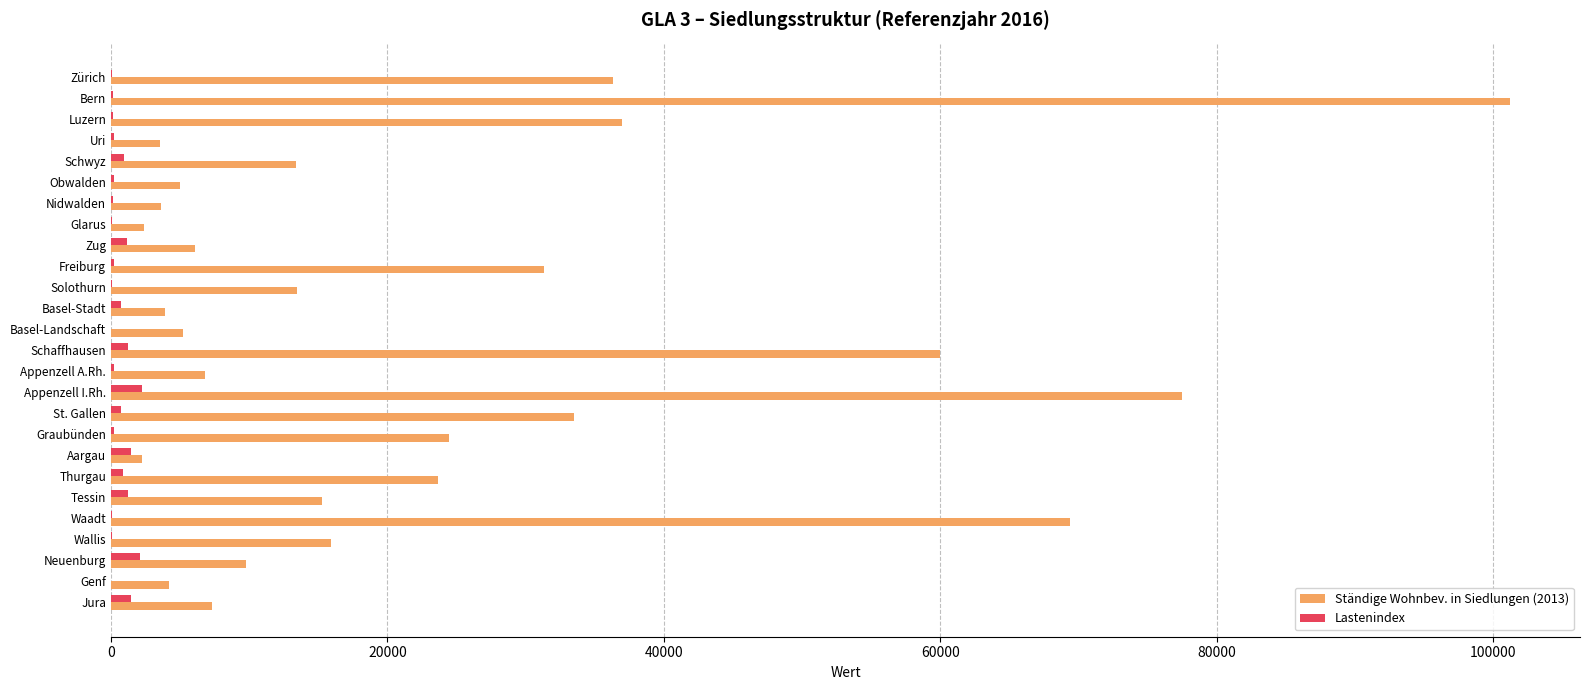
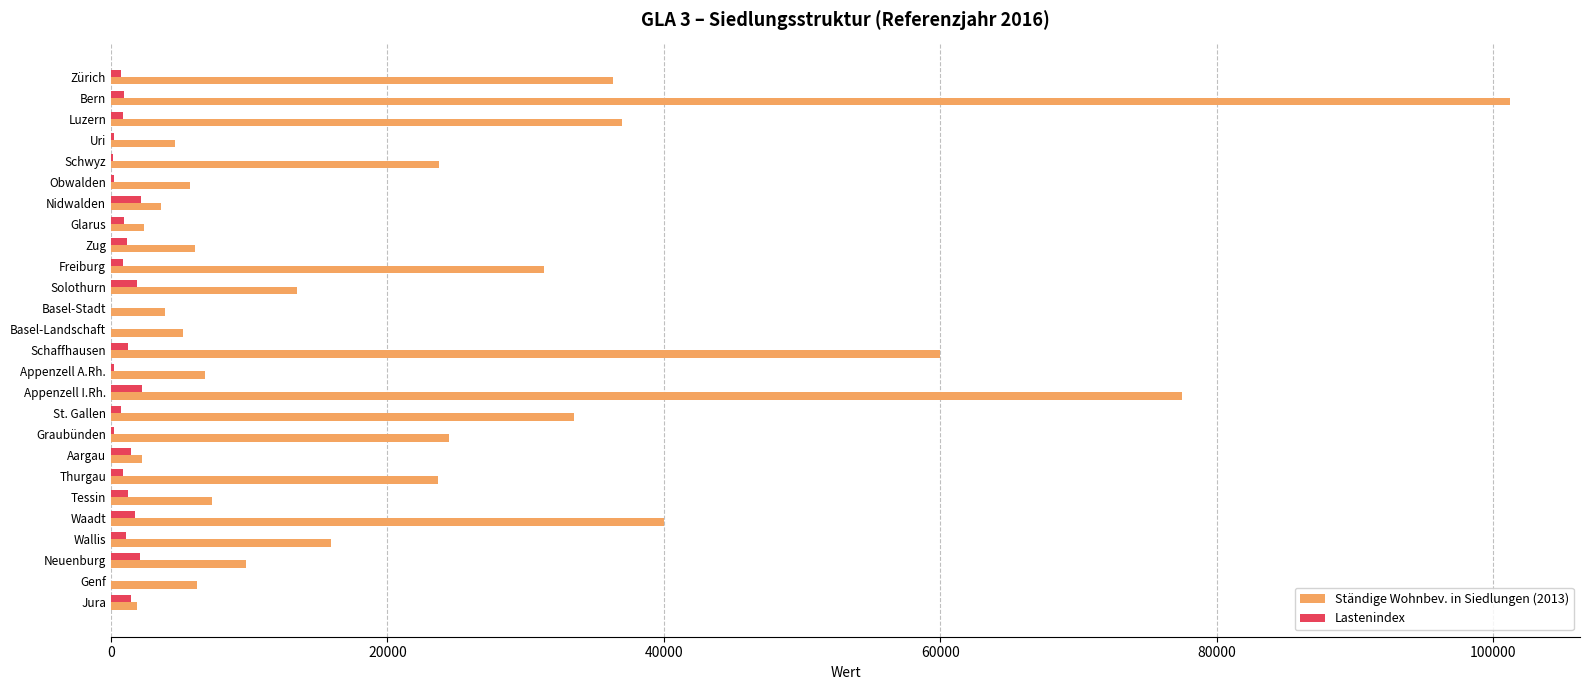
Lastenindex, Zürich: 0 -> 700
Lastenindex, Bern: 200 -> 900
Lastenindex, Luzern: 200 -> 900
Ständige Wohnbev. in Siedlungen (2013), Uri: 3500 -> 4700
Lastenindex, Schwyz: 1000 -> 200
Ständige Wohnbev. in Siedlungen (2013), Schwyz: 13400 -> 23700
Ständige Wohnbev. in Siedlungen (2013), Obwalden: 5000 -> 5700
Lastenindex, Nidwalden: 100 -> 2200
Lastenindex, Glarus: 100 -> 900
Lastenindex, Freiburg: 200 -> 900
Lastenindex, Solothurn: 100 -> 1900
Lastenindex, Basel-Stadt: 700 -> 0
Ständige Wohnbev. in Siedlungen (2013), Tessin: 15300 -> 7300
Lastenindex, Waadt: 100 -> 1800
Ständige Wohnbev. in Siedlungen (2013), Waadt: 69400 -> 40000
Lastenindex, Wallis: 100 -> 1100
Ständige Wohnbev. in Siedlungen (2013), Genf: 4200 -> 6200
Ständige Wohnbev. in Siedlungen (2013), Jura: 7300 -> 1900
